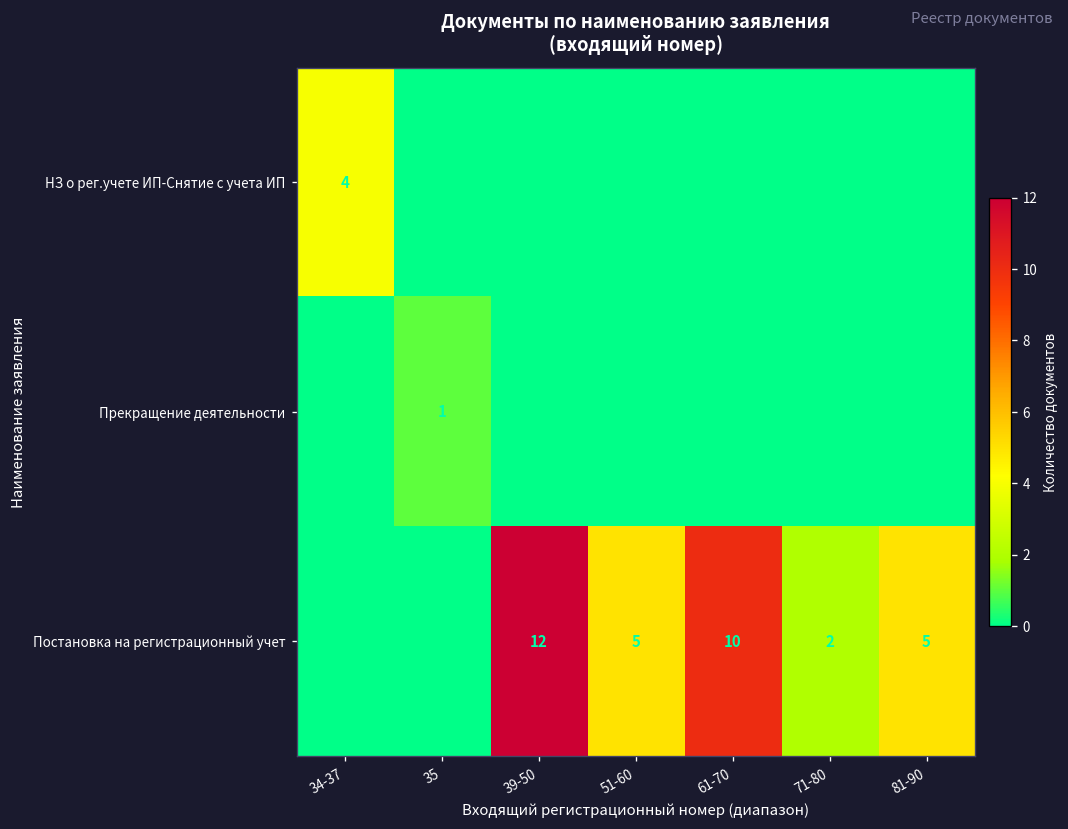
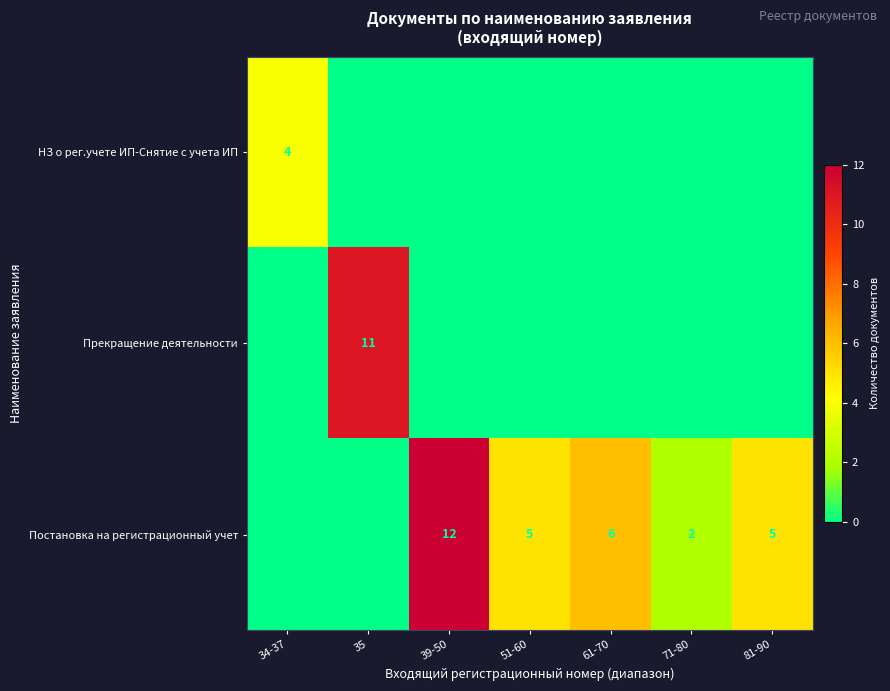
Прекращение деятельности, 35: 1 -> 11
Постановка на регистрационный учет, 61-70: 10 -> 6
